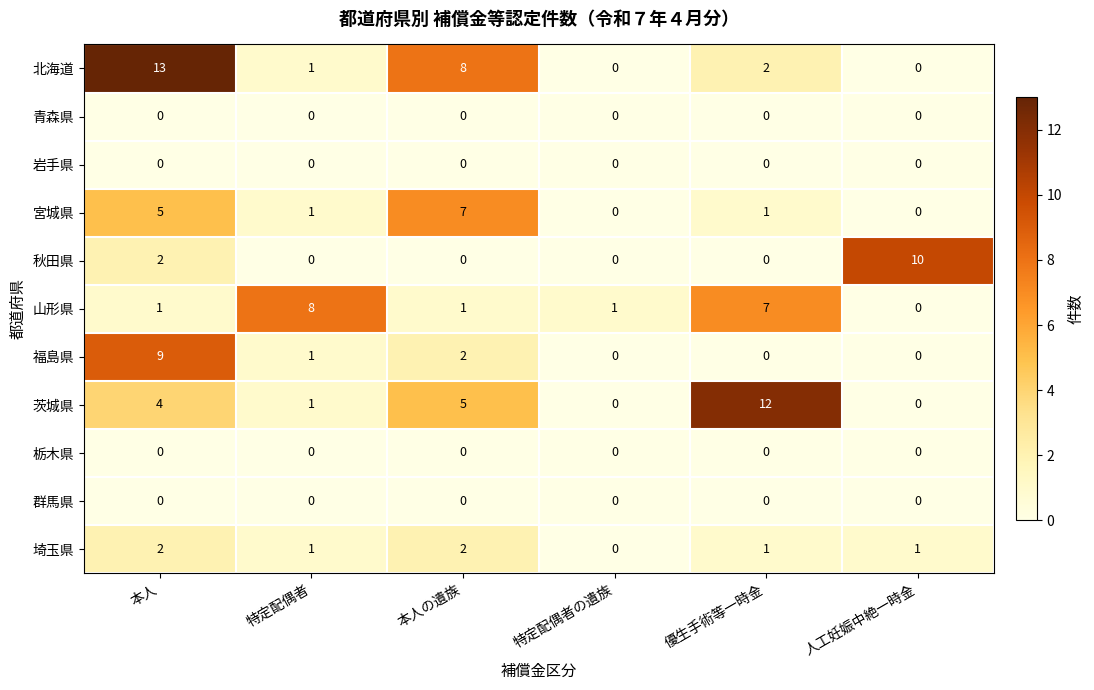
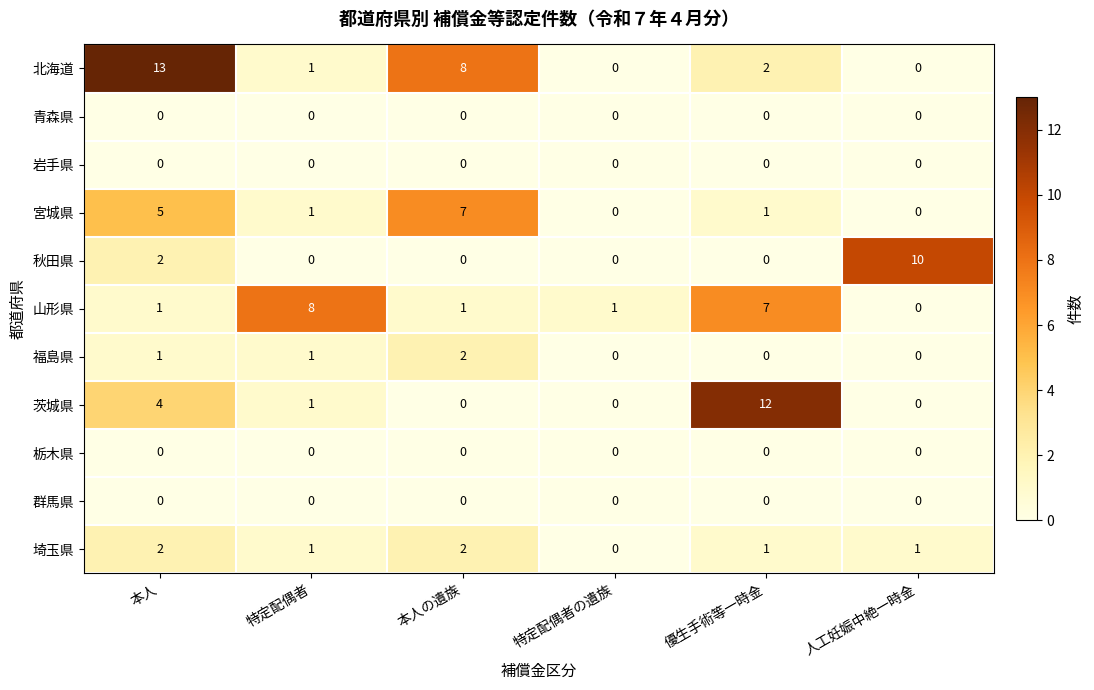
福島県, 本人: 9 -> 1
茨城県, 本人の遺族: 5 -> 0
